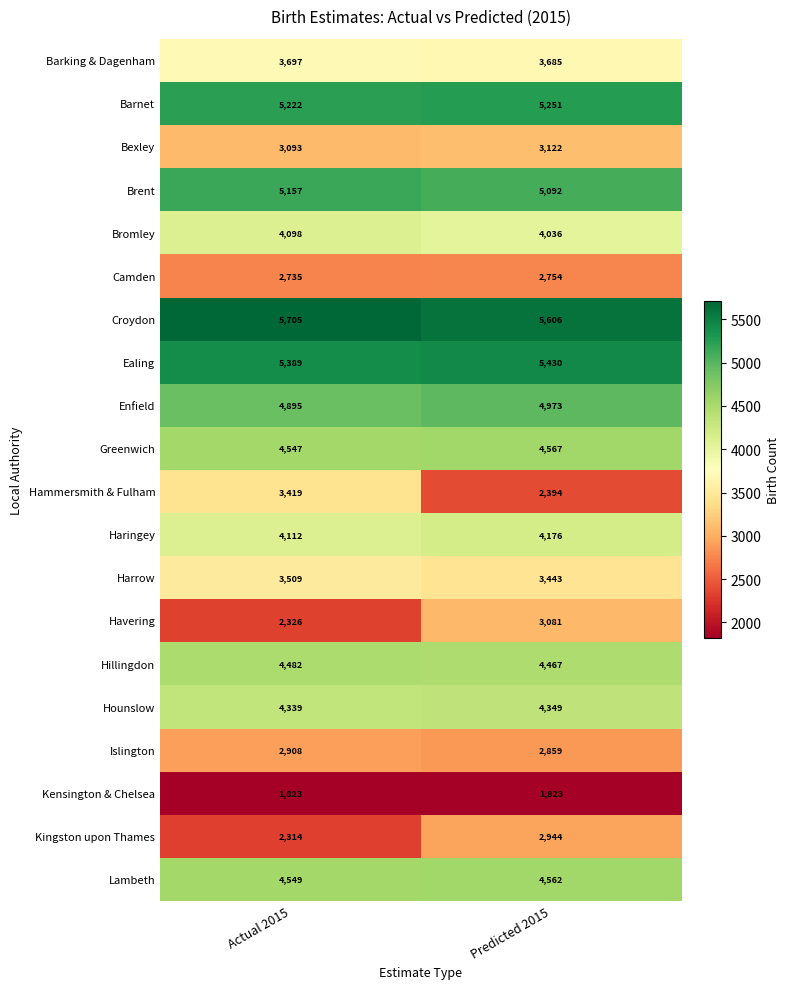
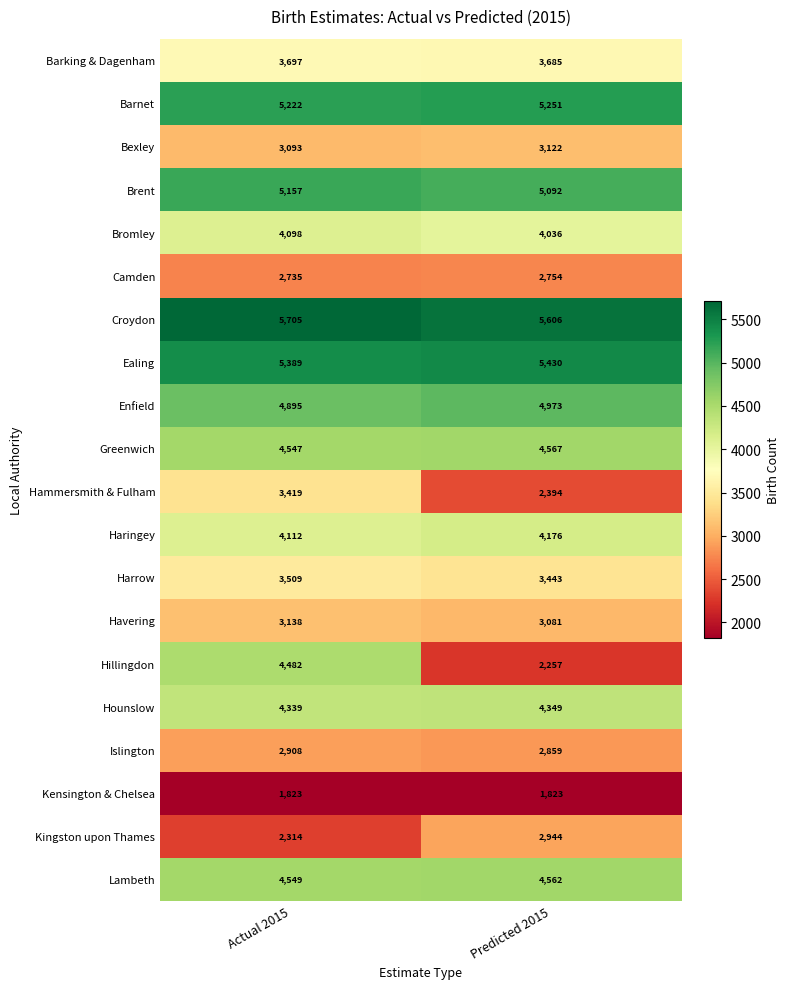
Havering, Actual 2015: 2,326 -> 3,138
Hillingdon, Predicted 2015: 4,467 -> 2,257
